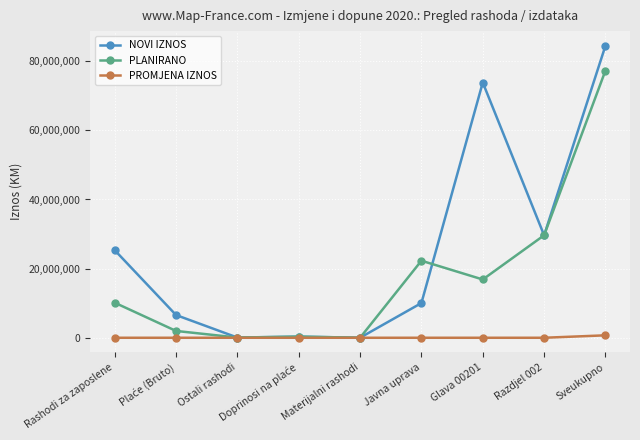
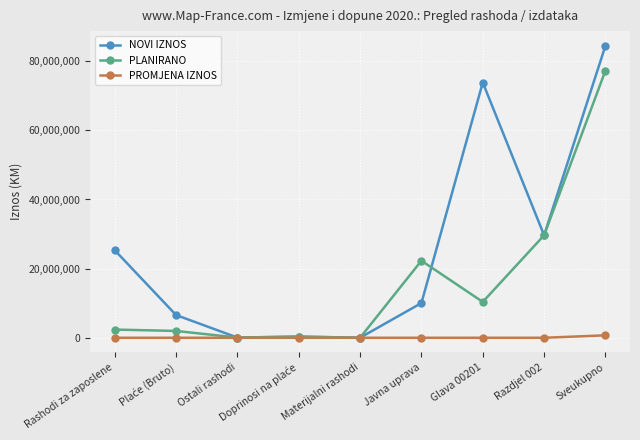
PLANIRANO, Rashodi za zaposlene: 10,000,000 -> 2,000,000
PLANIRANO, Glava 00201: 17,000,000 -> 10,000,000
